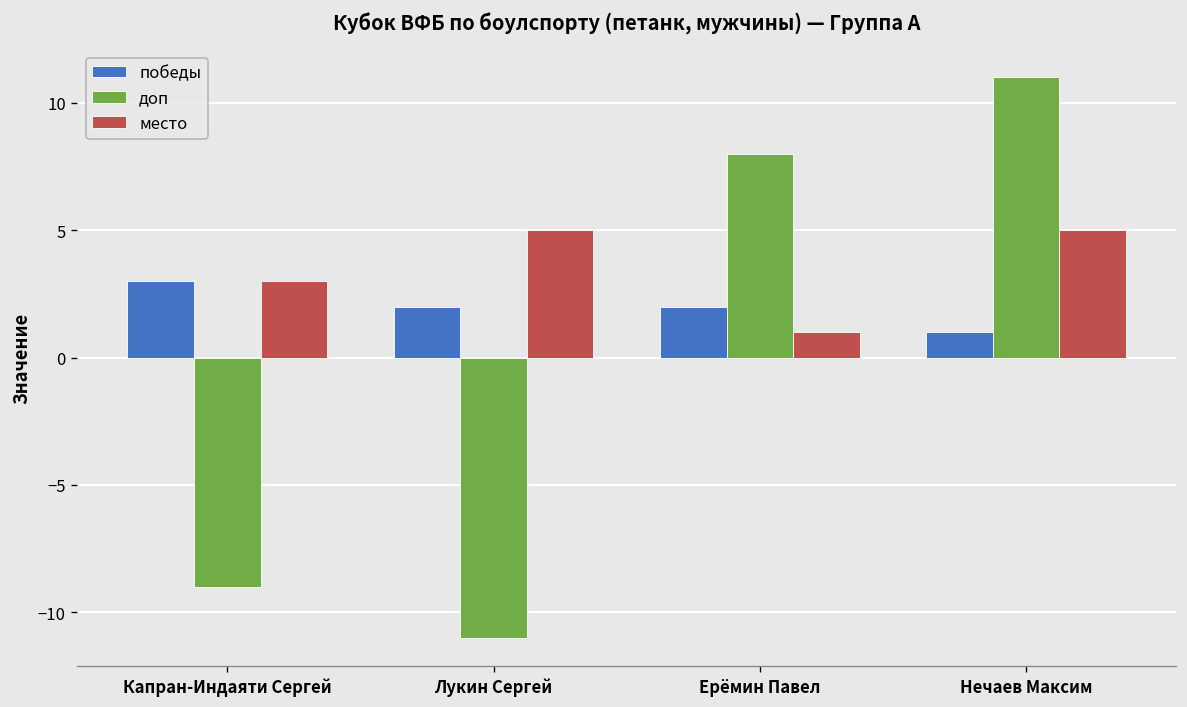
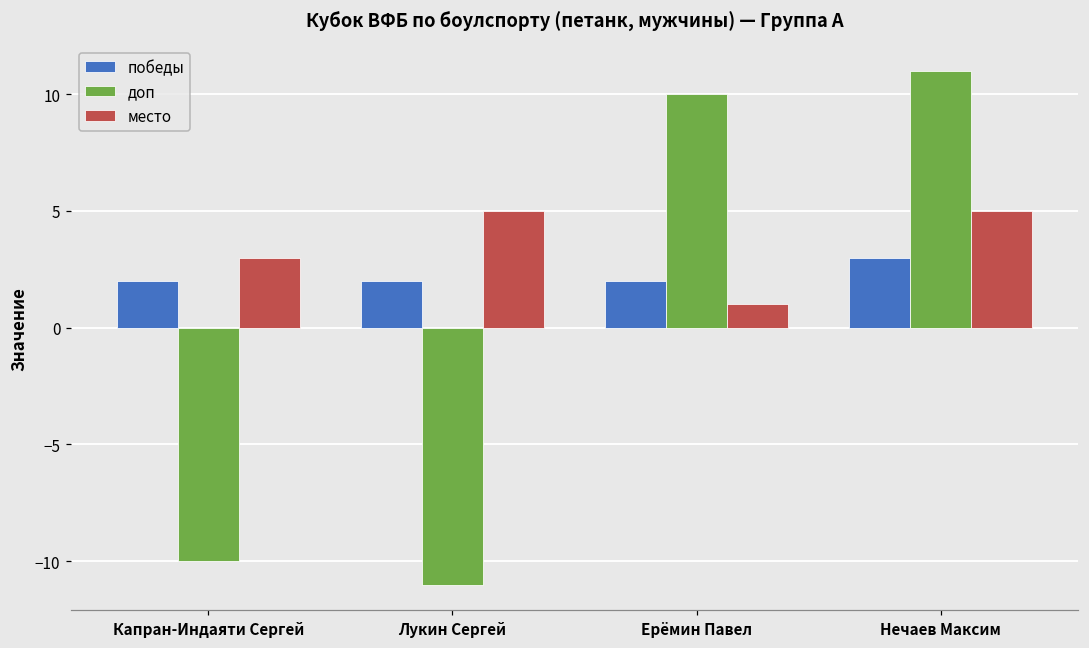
победы, Капран-Индаяти Сергей: 3 -> 2
доп, Капран-Индаяти Сергей: -9 -> -10
доп, Ерёмин Павел: 8 -> 10
победы, Нечаев Максим: 1 -> 3
